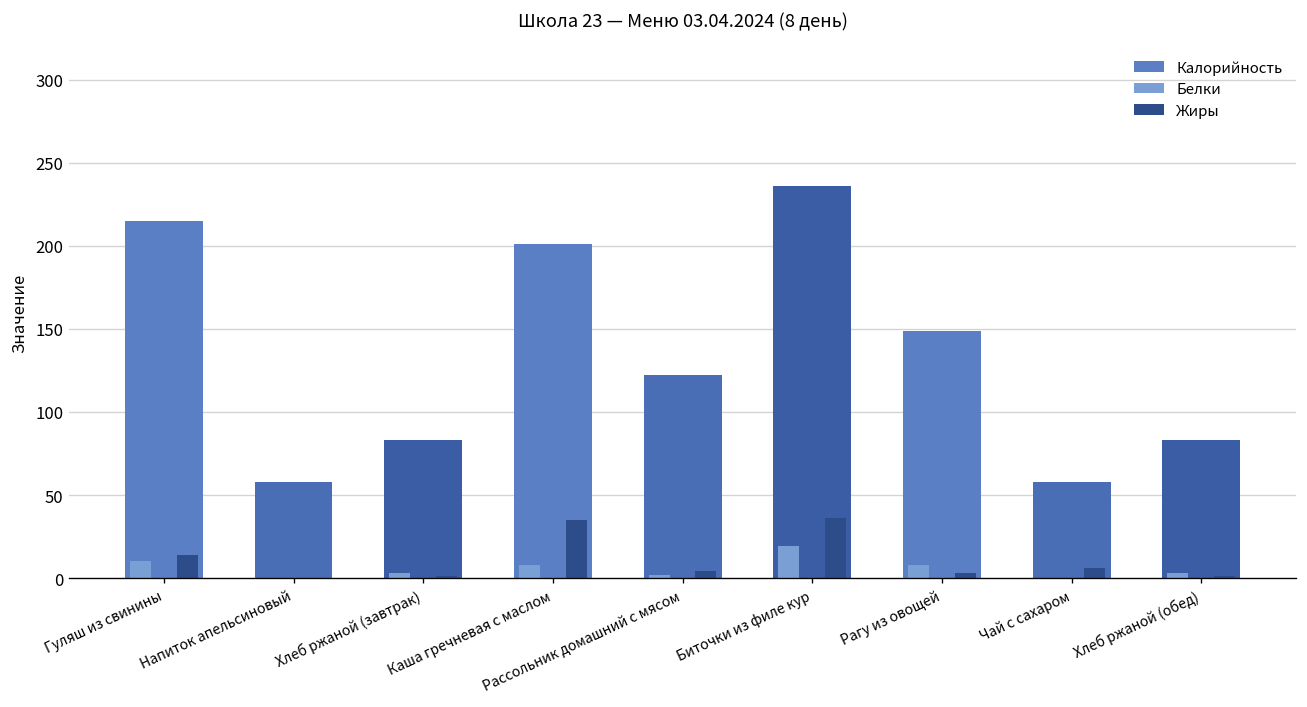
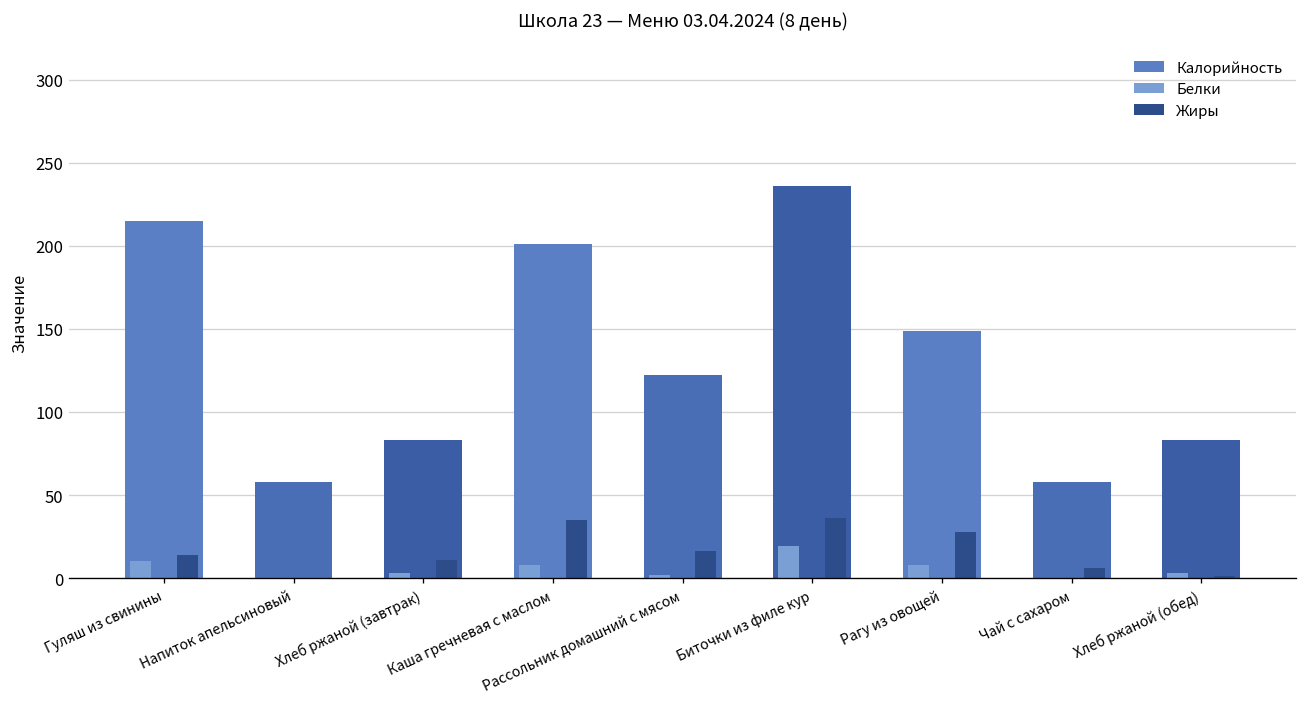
Жиры, Хлеб ржаной (завтрак): 1 -> 11
Жиры, Рассольник домашний с мясом: 4 -> 16
Жиры, Рагу из овощей: 3 -> 28
